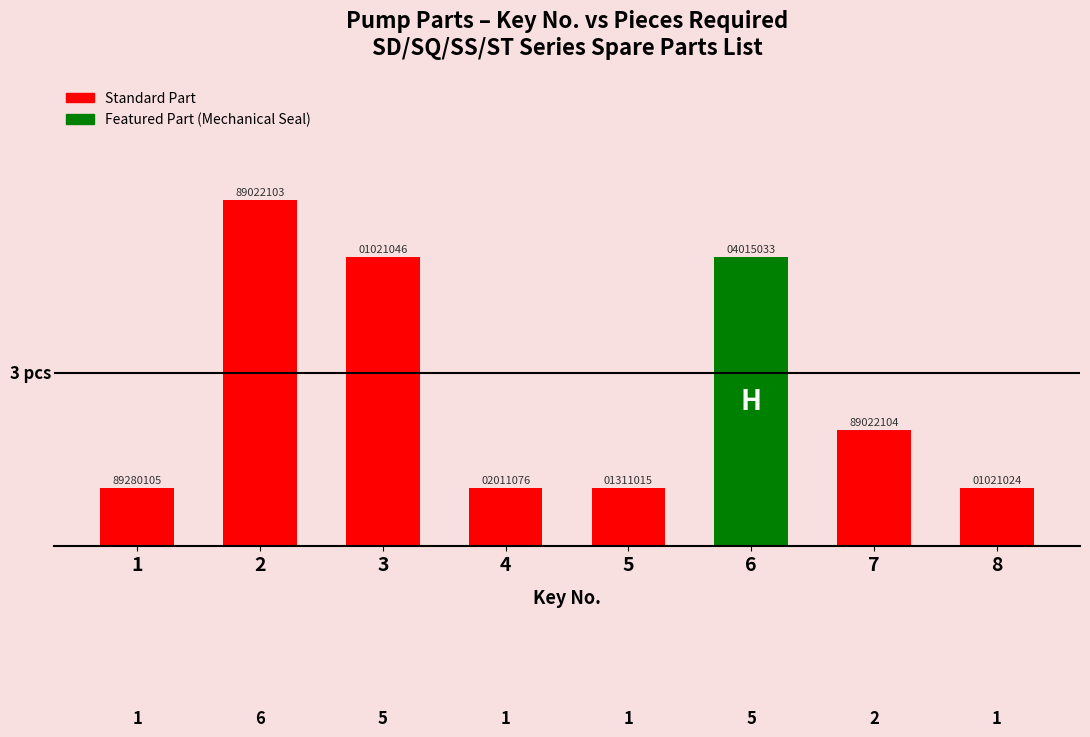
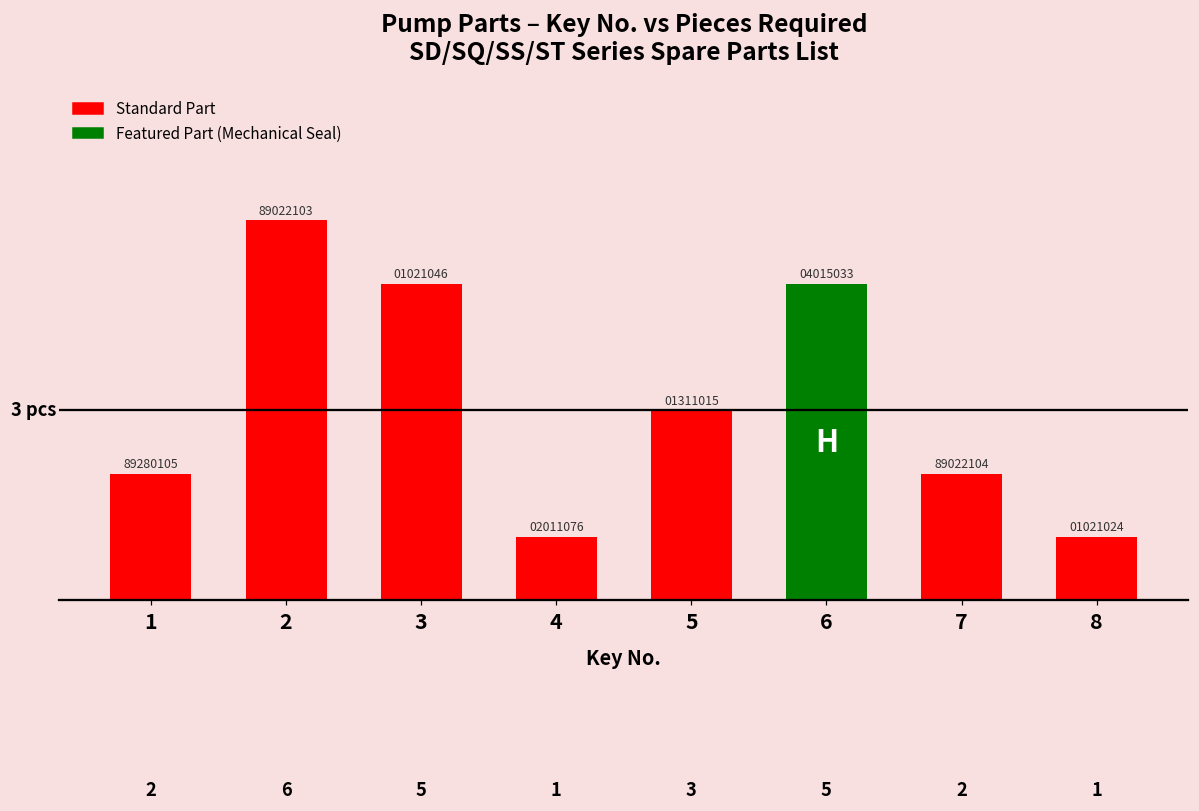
1: 1 -> 2
5: 1 -> 3
